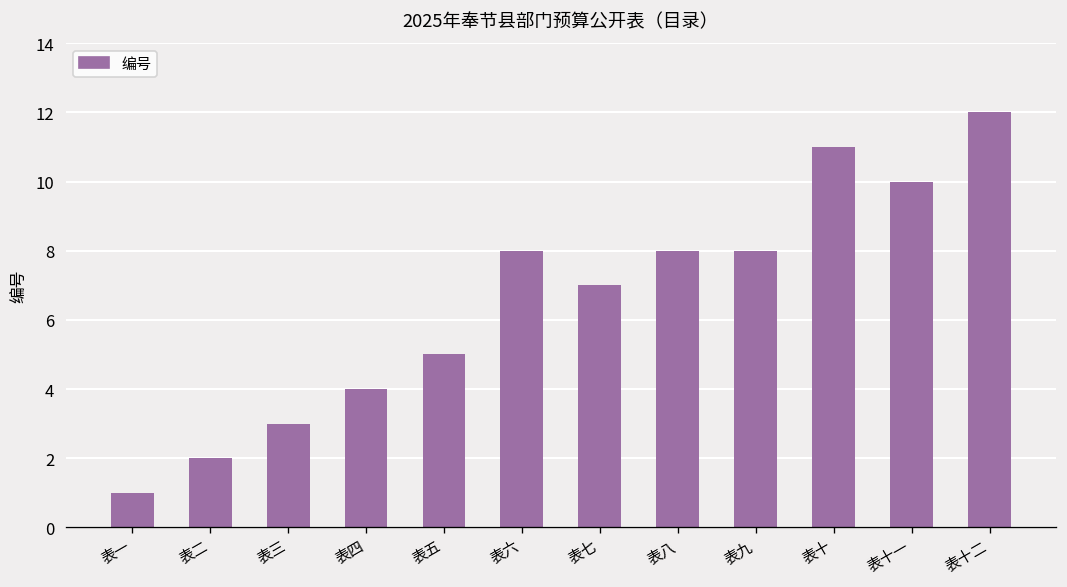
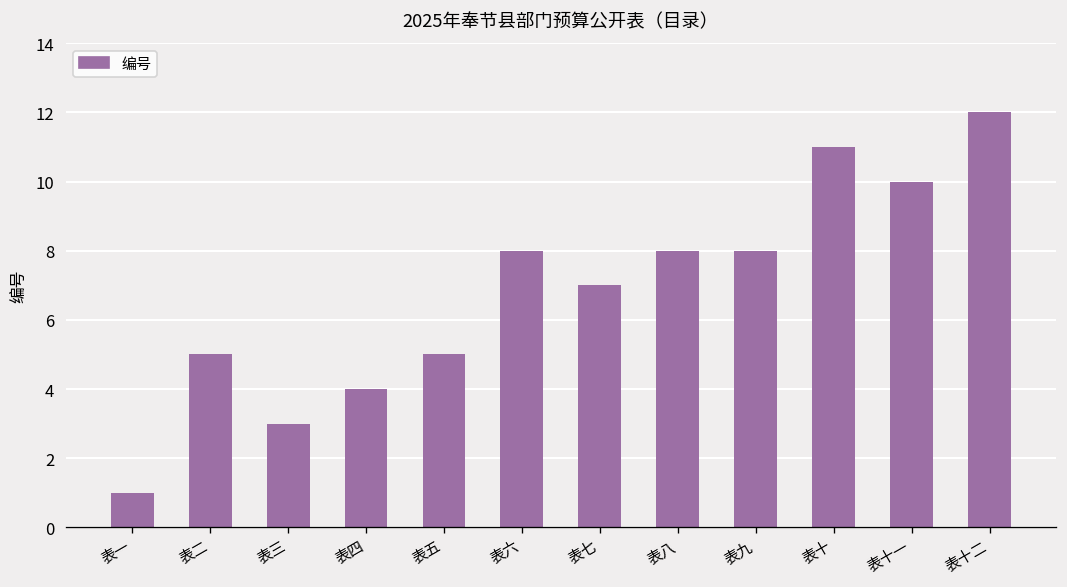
表二: 2 -> 5
